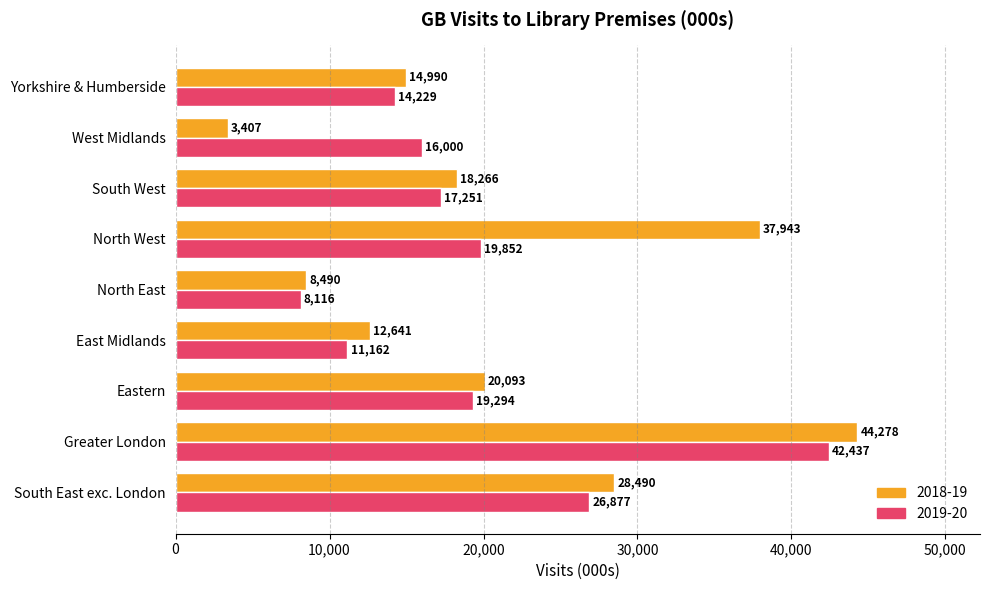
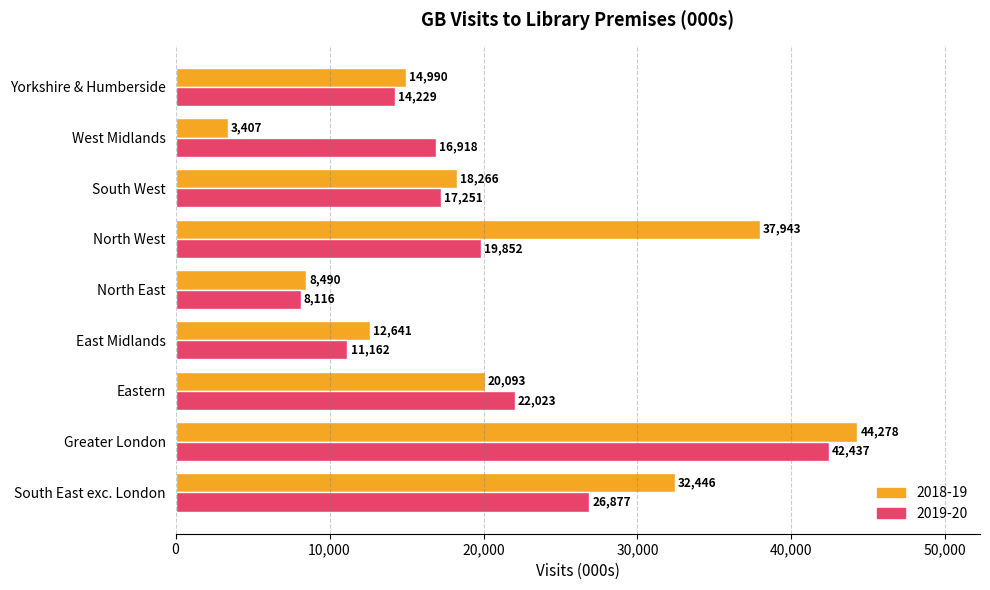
2019-20, West Midlands: 16,000 -> 16,918
2019-20, Eastern: 19,294 -> 22,023
2018-19, South East exc. London: 28,490 -> 32,446
